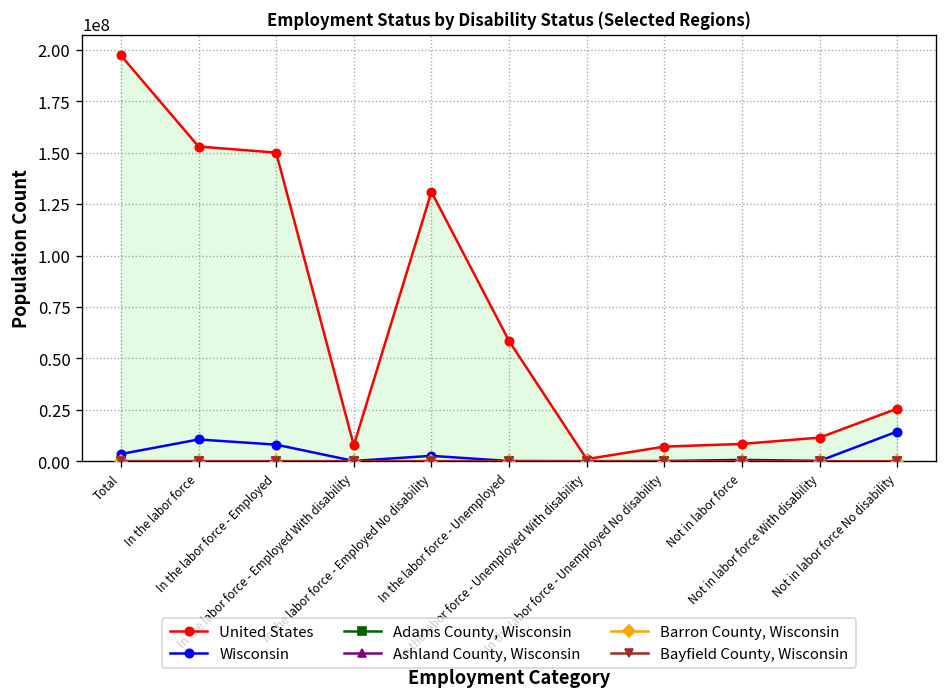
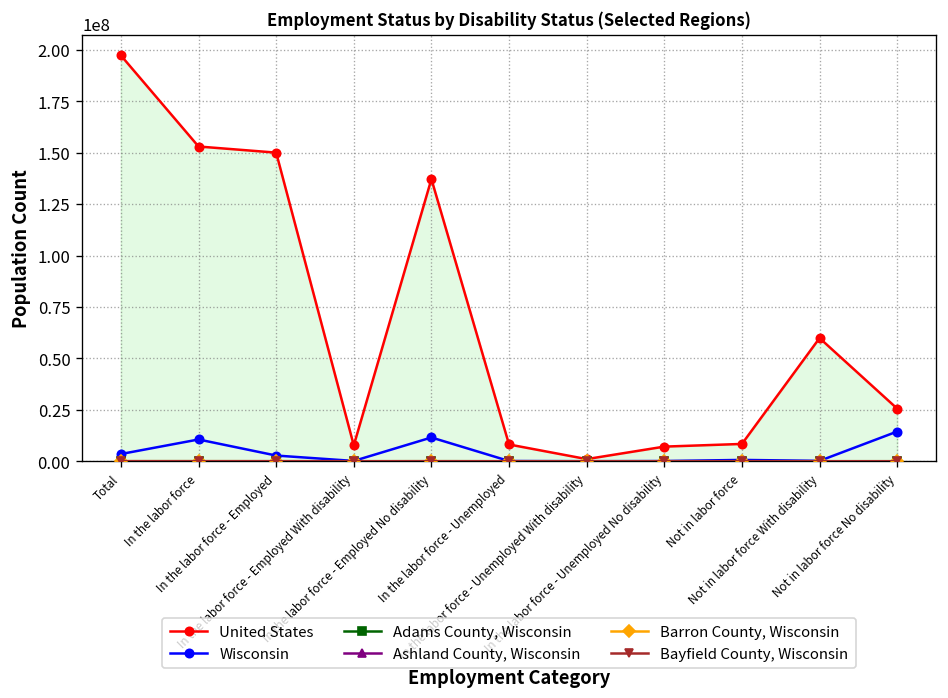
Wisconsin, In the labor force - Employed: 8000000 -> 3000000
United States, In the labor force - Employed No disability: 131000000 -> 137000000
Wisconsin, In the labor force - Employed No disability: 3000000 -> 12000000
United States, In the labor force - Unemployed: 58000000 -> 8000000
United States, Not in labor force With disability: 11000000 -> 60000000
